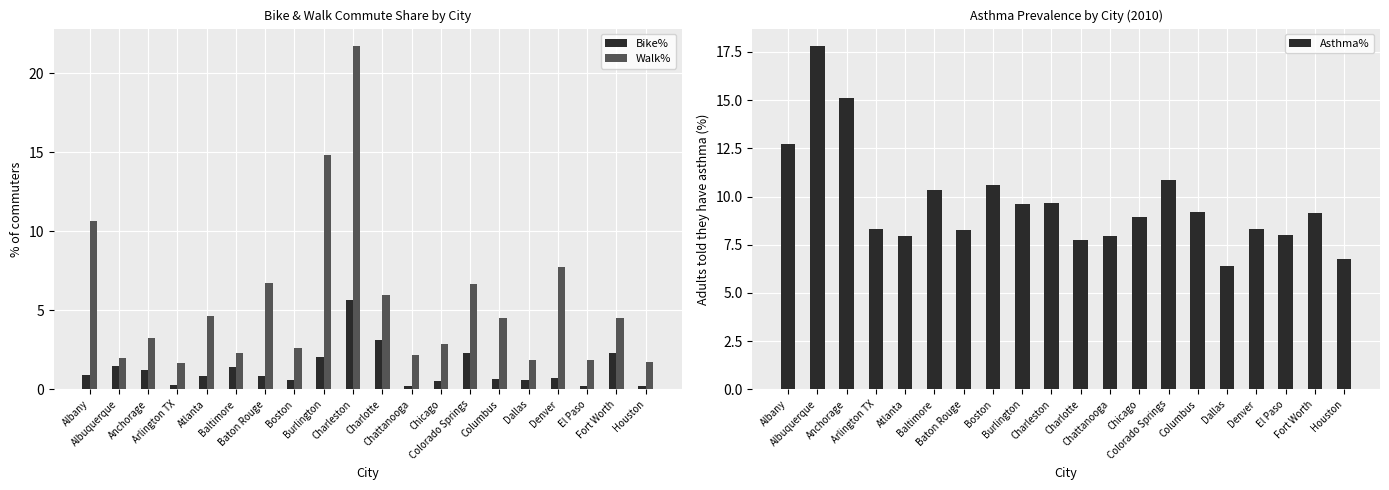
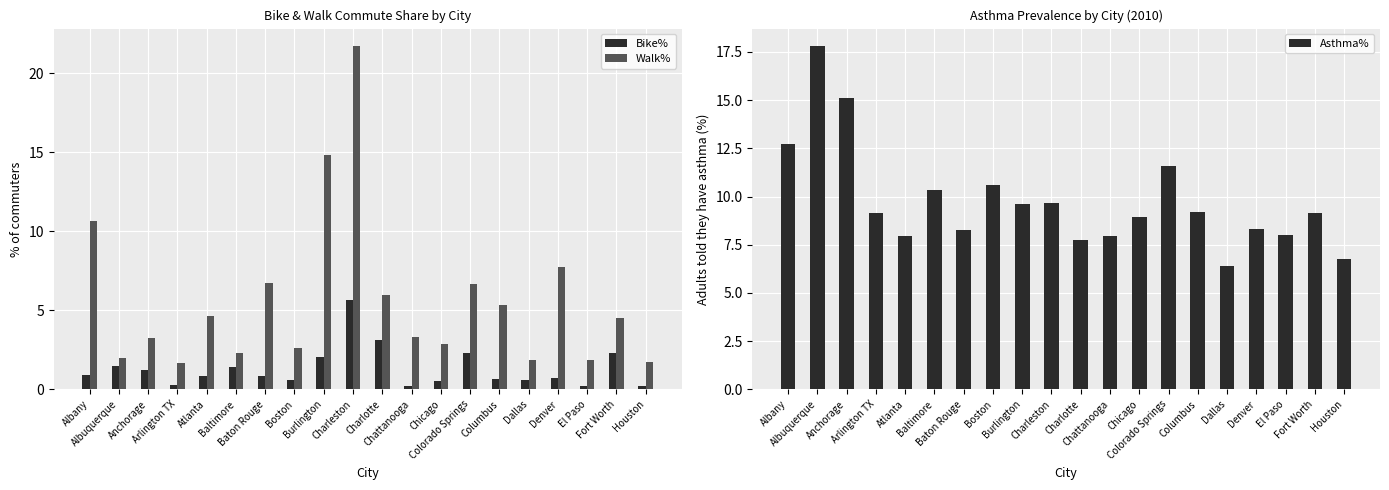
Bike & Walk Commute Share by City, Walk%, Chattanooga: 2.2 -> 3.3
Bike & Walk Commute Share by City, Walk%, Columbus: 4.5 -> 5.3
Asthma Prevalence by City (2010), Arlington TX: 8.3 -> 9.1
Asthma Prevalence by City (2010), Colorado Springs: 10.8 -> 11.6
